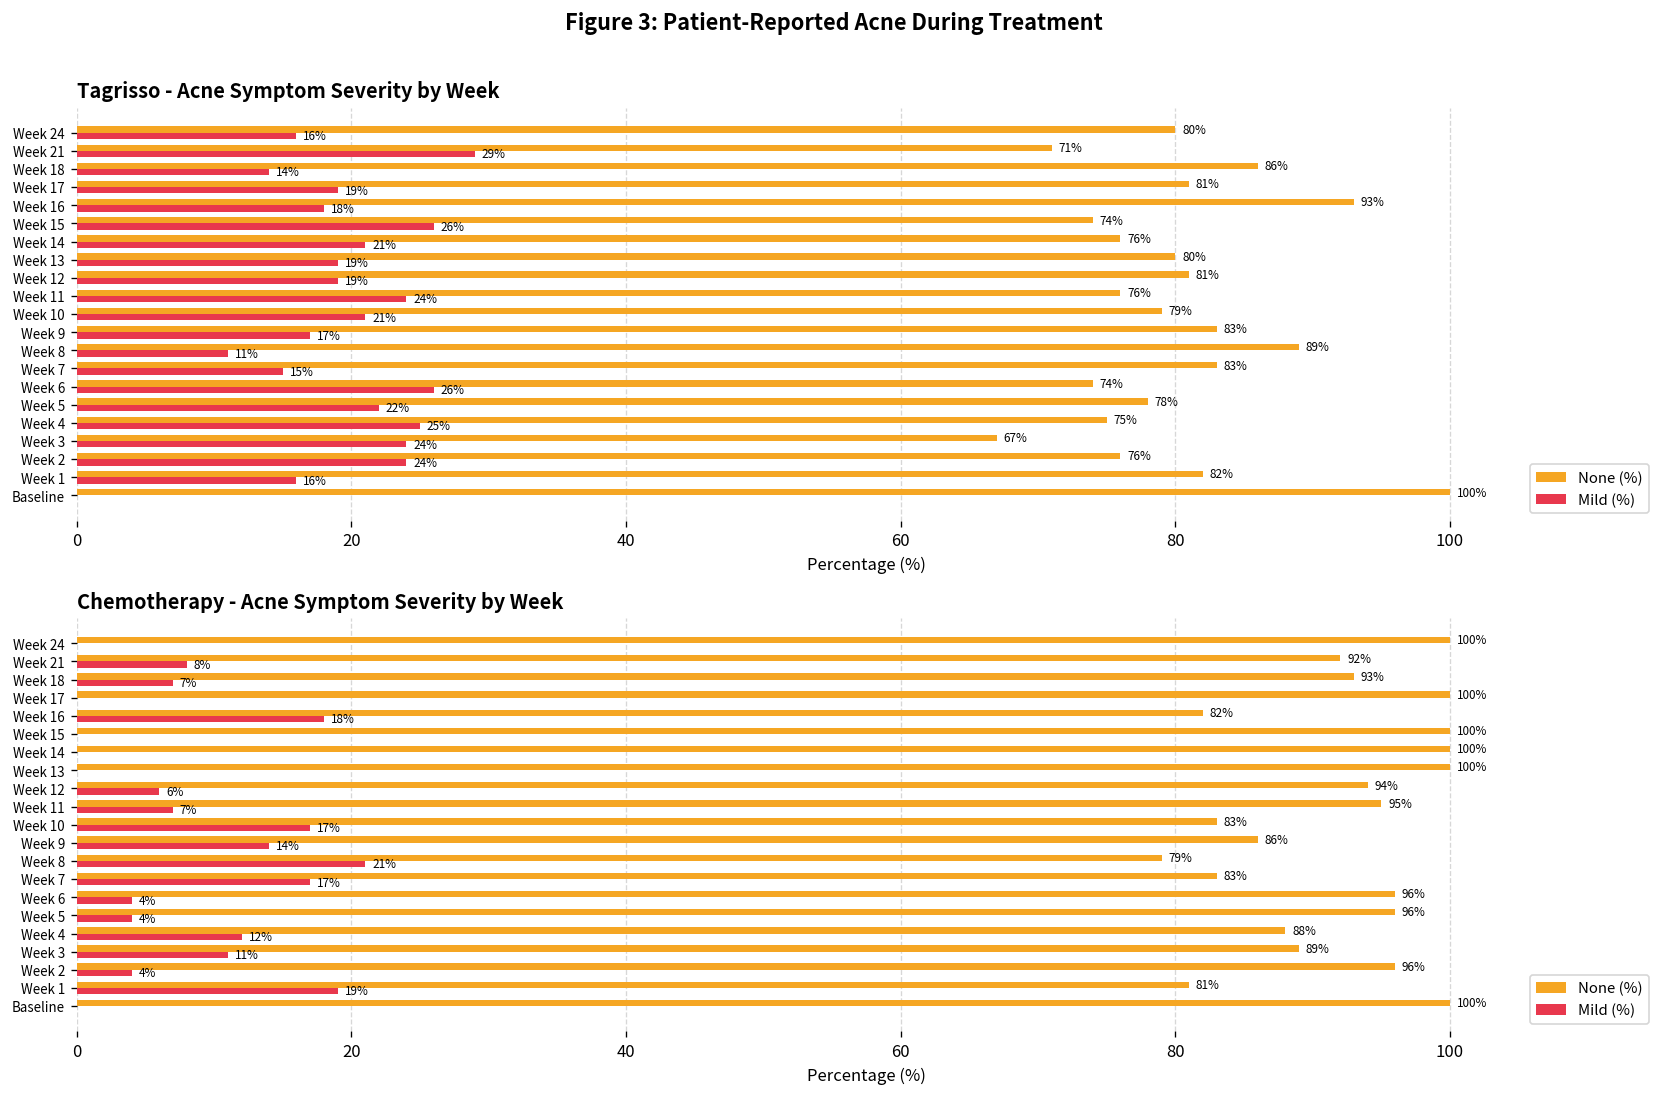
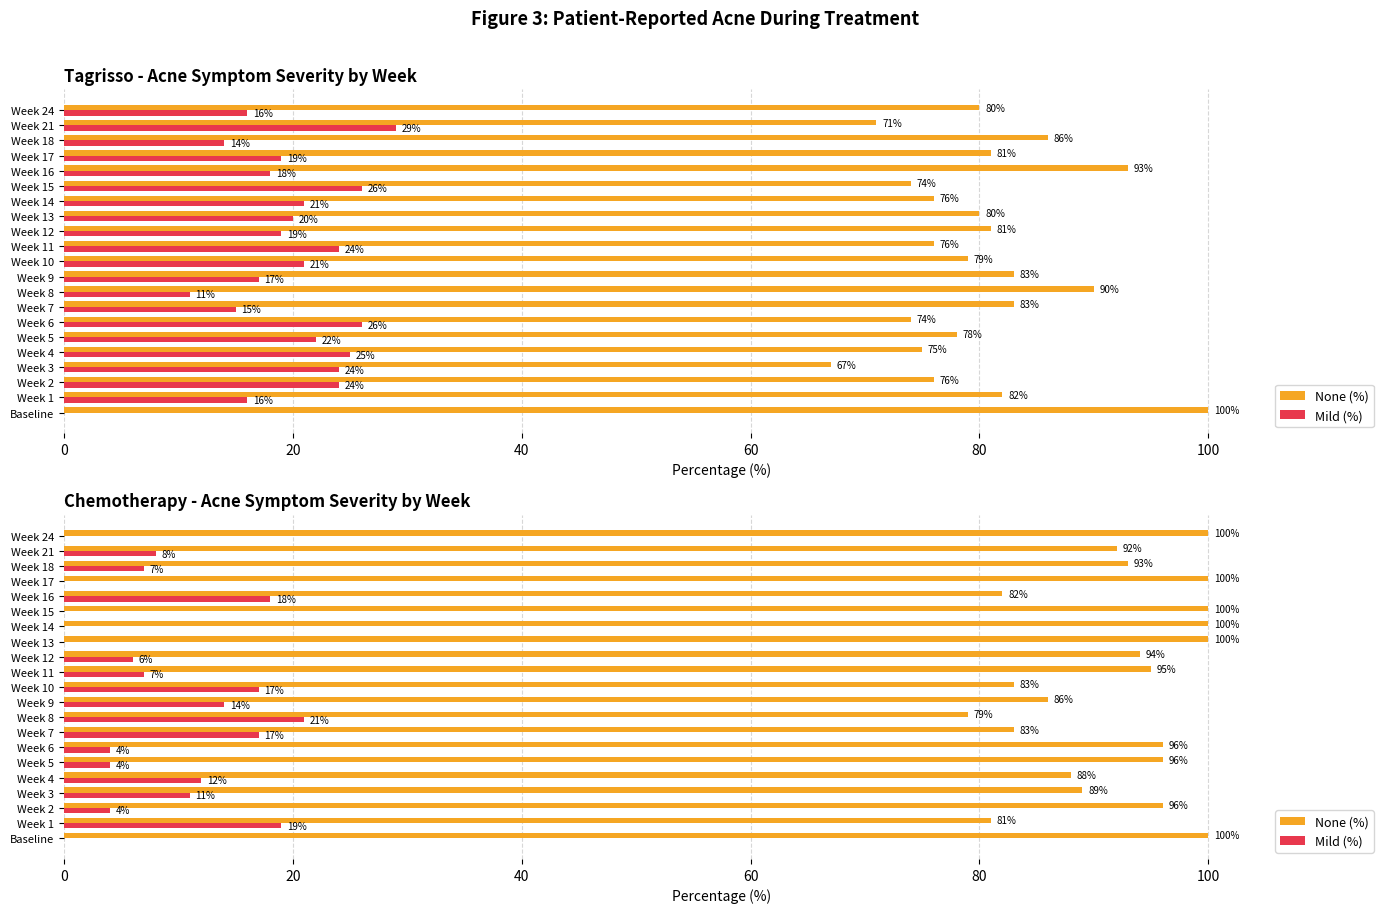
Tagrisso - Acne Symptom Severity by Week, Mild (%), Week 13: 19% -> 20%
Tagrisso - Acne Symptom Severity by Week, None (%), Week 8: 89% -> 90%
